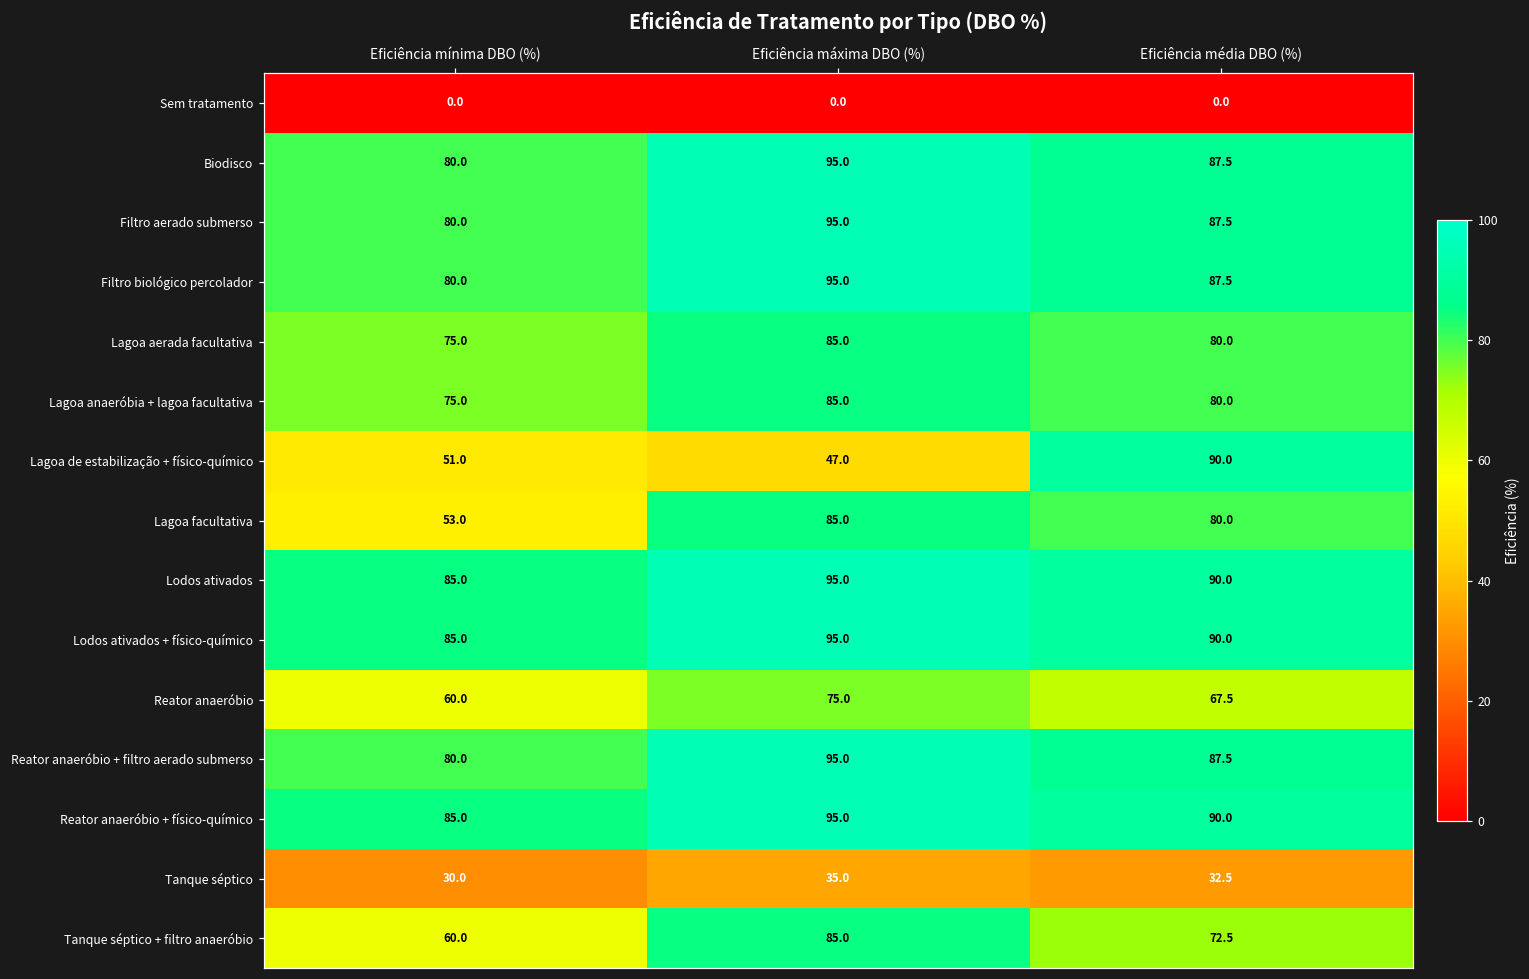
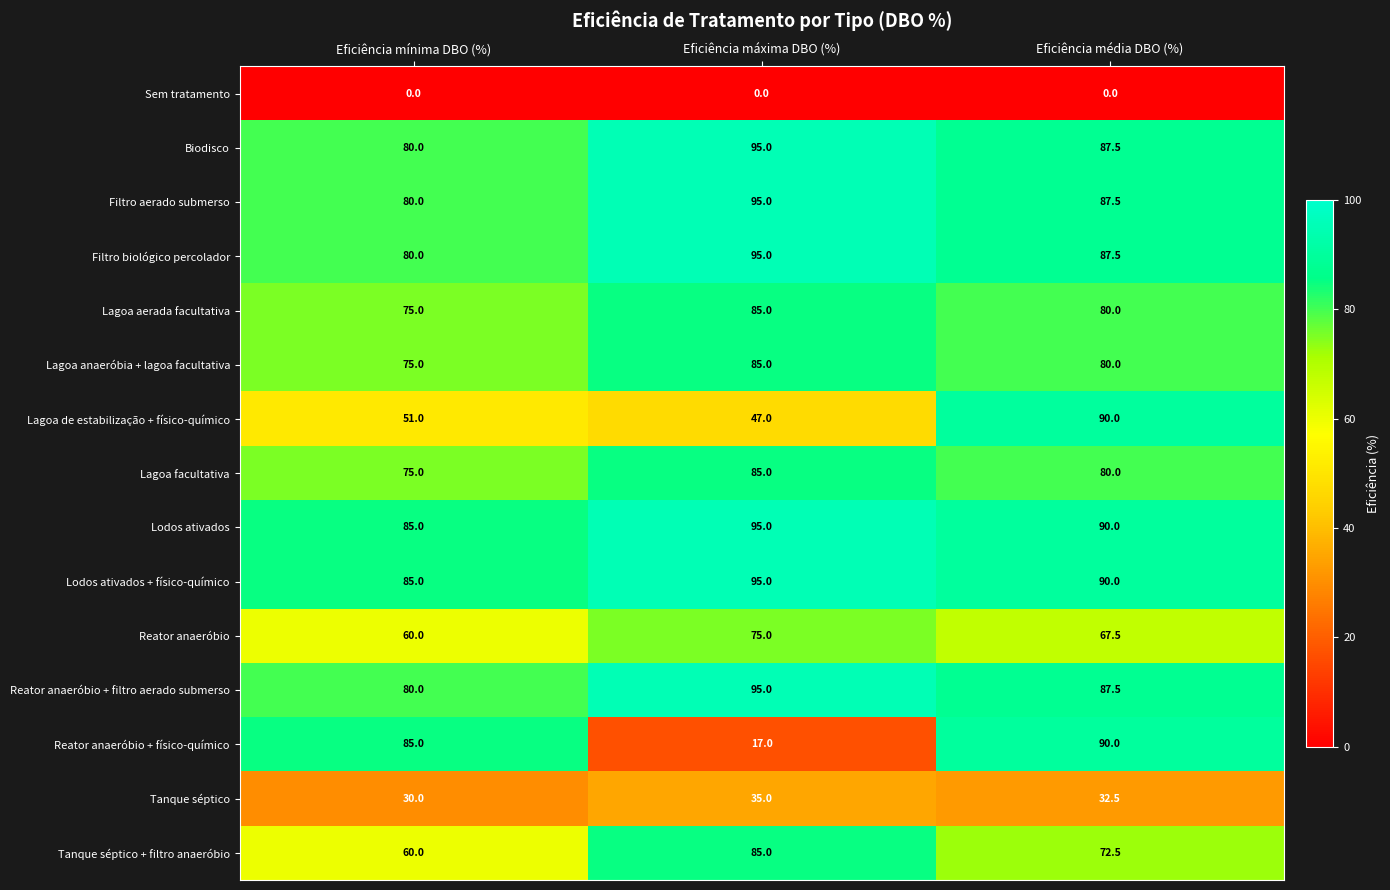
Lagoa facultativa, Eficiência mínima DBO (%): 53.0 -> 75.0
Reator anaeróbio + físico-químico, Eficiência máxima DBO (%): 95.0 -> 17.0
